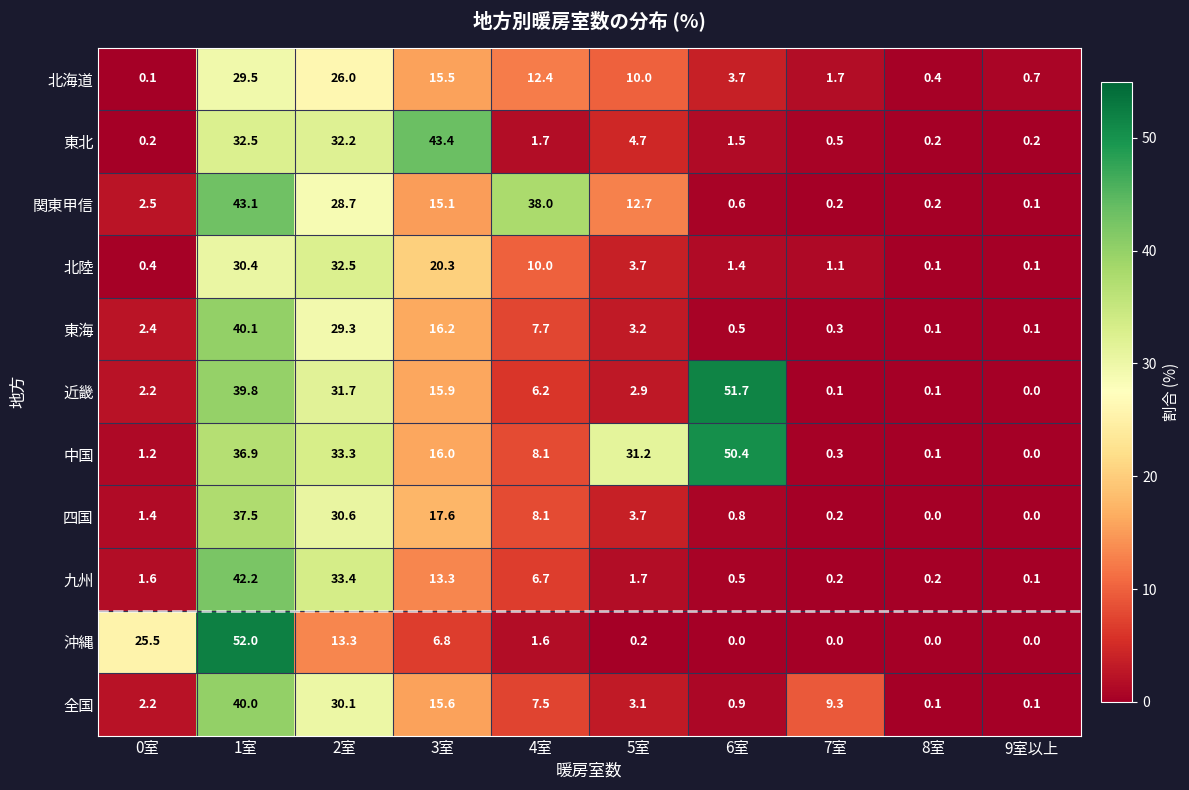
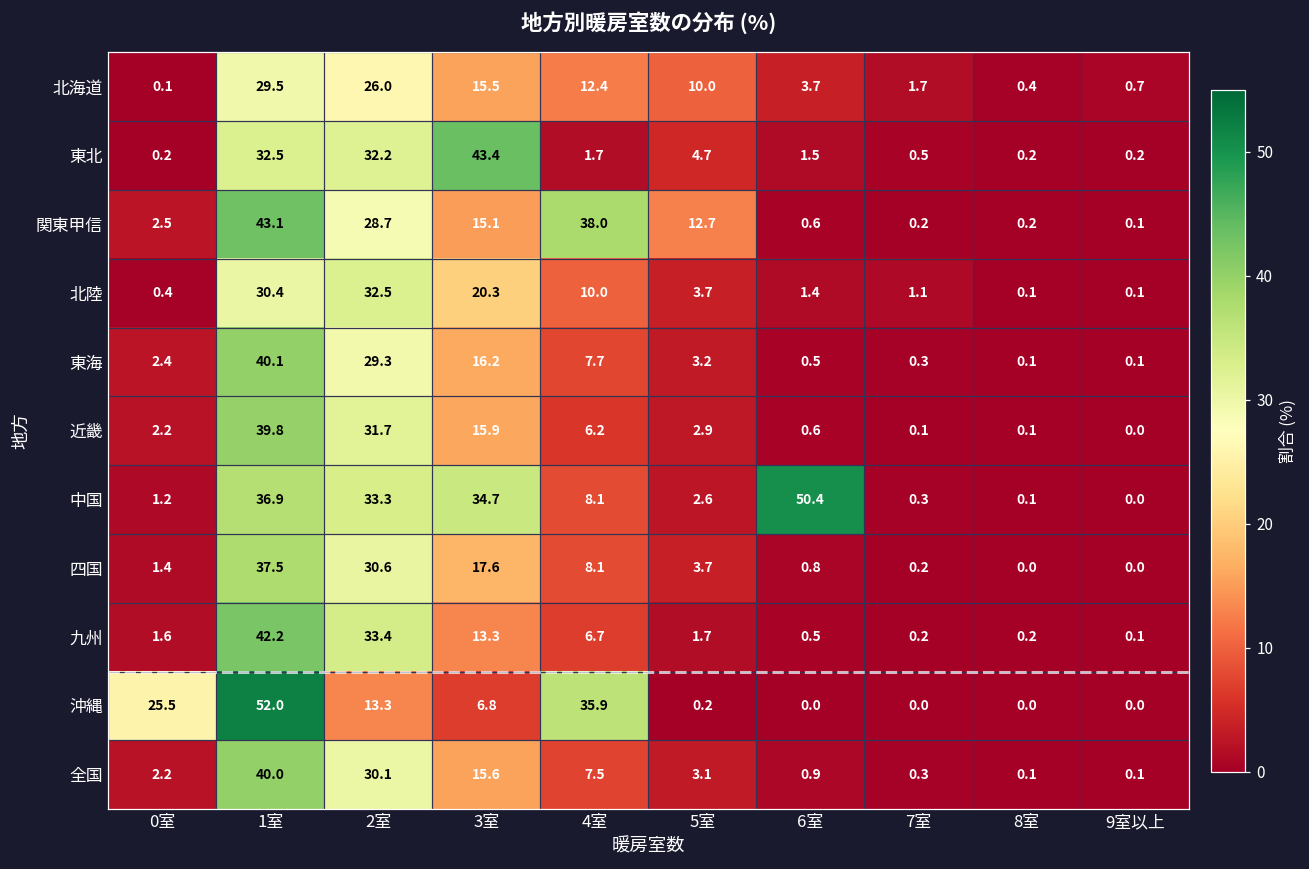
近畿, 6室: 51.7 -> 0.6
中国, 3室: 16.0 -> 34.7
中国, 5室: 31.2 -> 2.6
沖縄, 4室: 1.6 -> 35.9
全国, 7室: 9.3 -> 0.3
